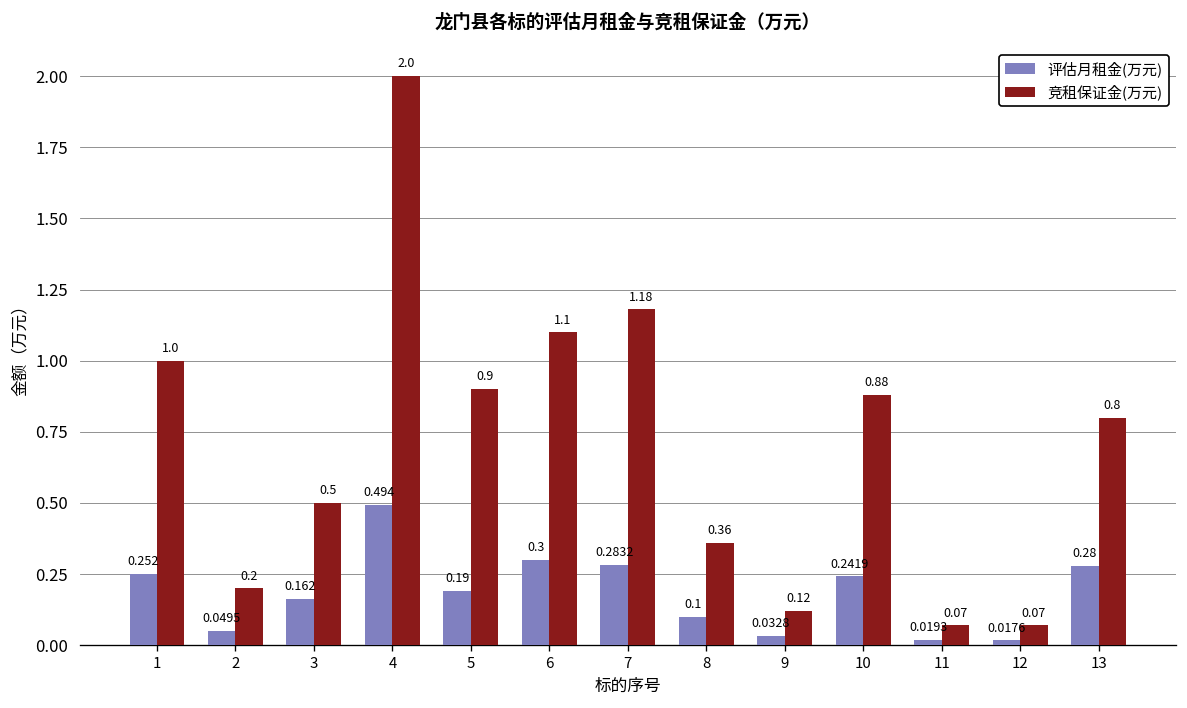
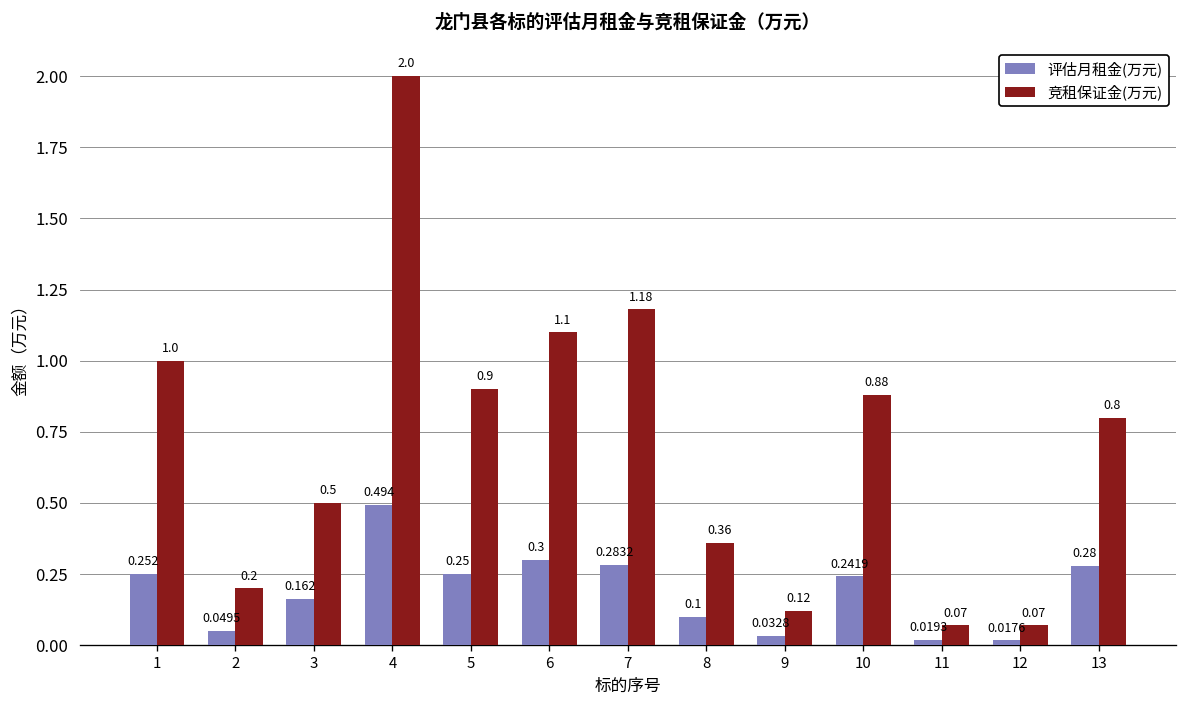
评估月租金(万元), 5: 0.19 -> 0.25
